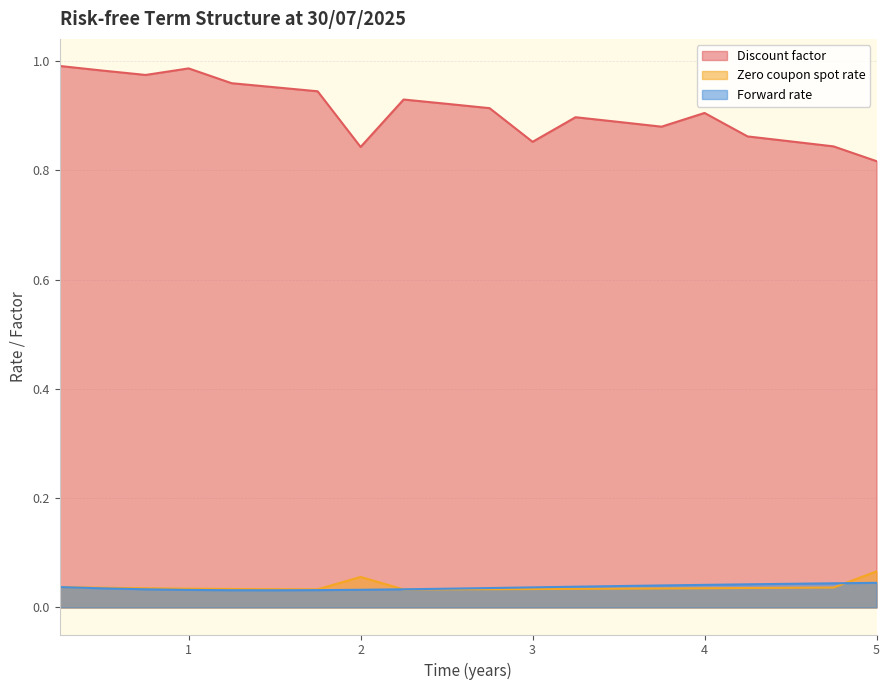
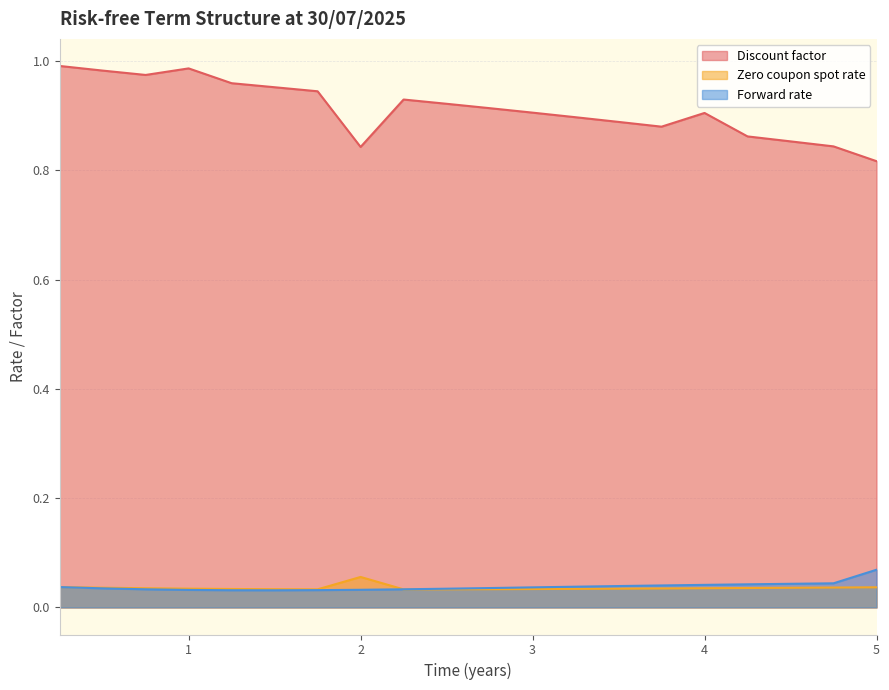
Discount factor, 3: 0.85 -> 0.91
Zero coupon spot rate, 5: 0.07 -> 0.04
Forward rate, 5: 0.05 -> 0.07
